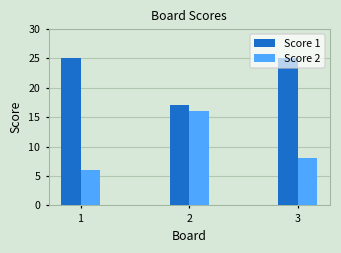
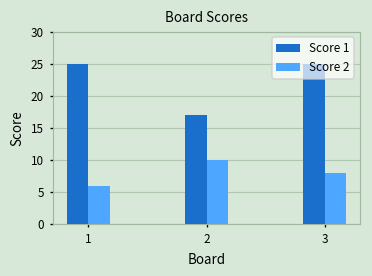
Score 2, 2: 16 -> 10
